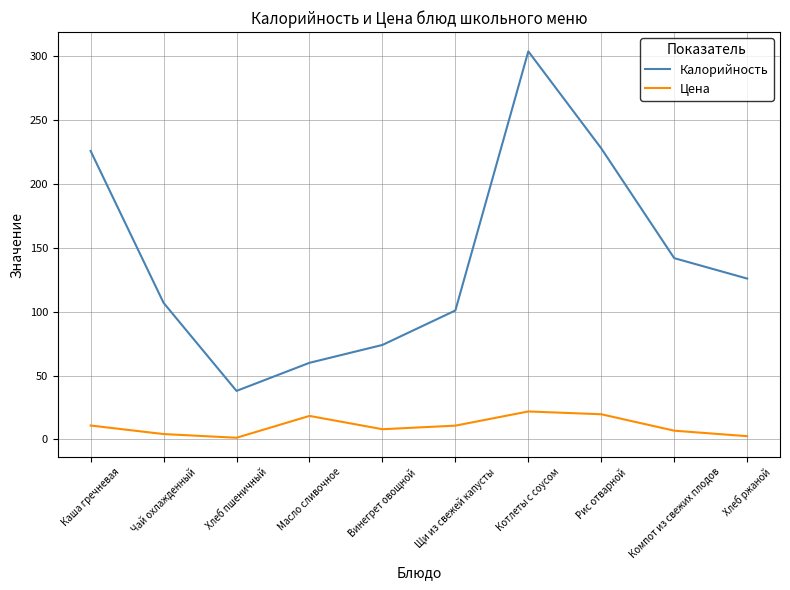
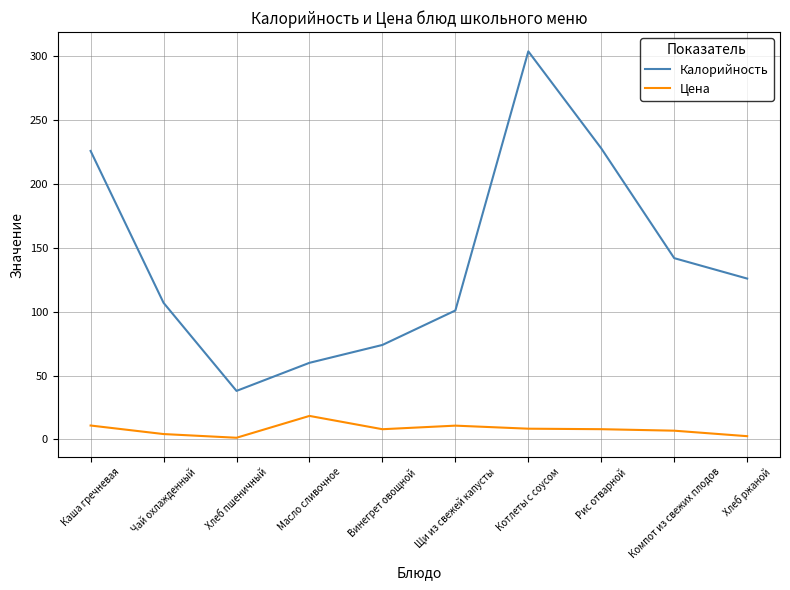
Цена, Котлеты с соусом: 22 -> 8
Цена, Рис отварной: 20 -> 8
